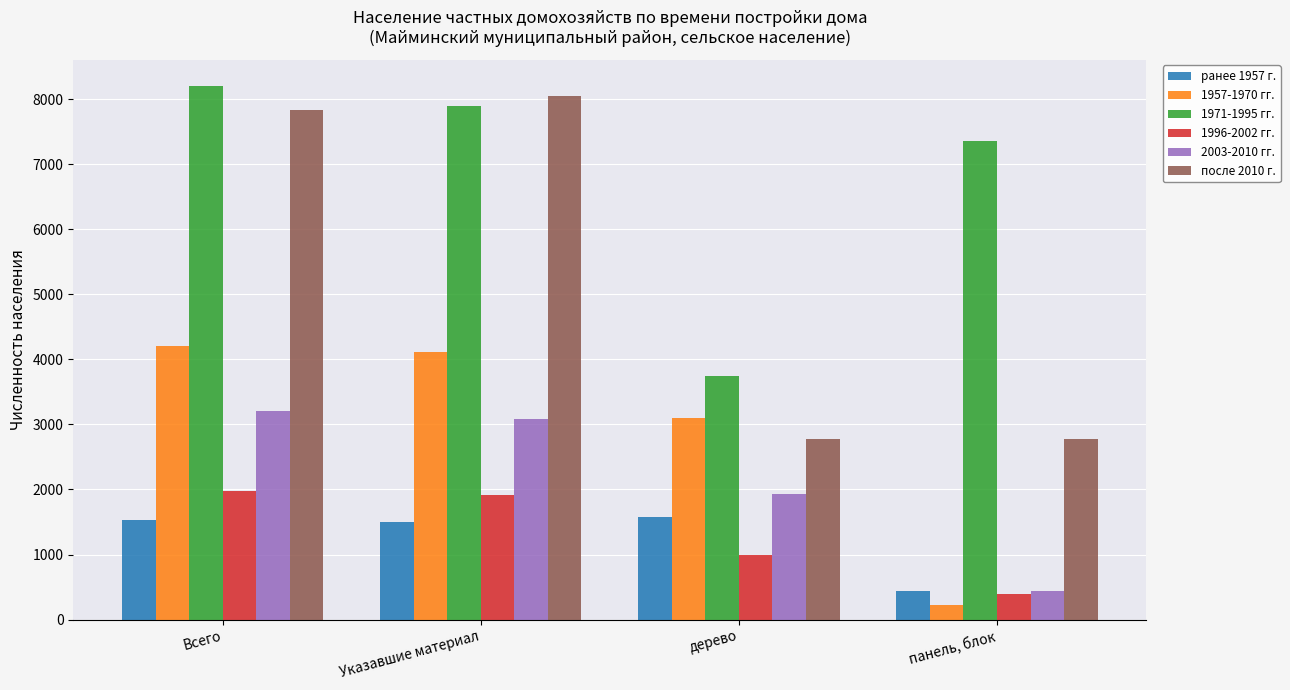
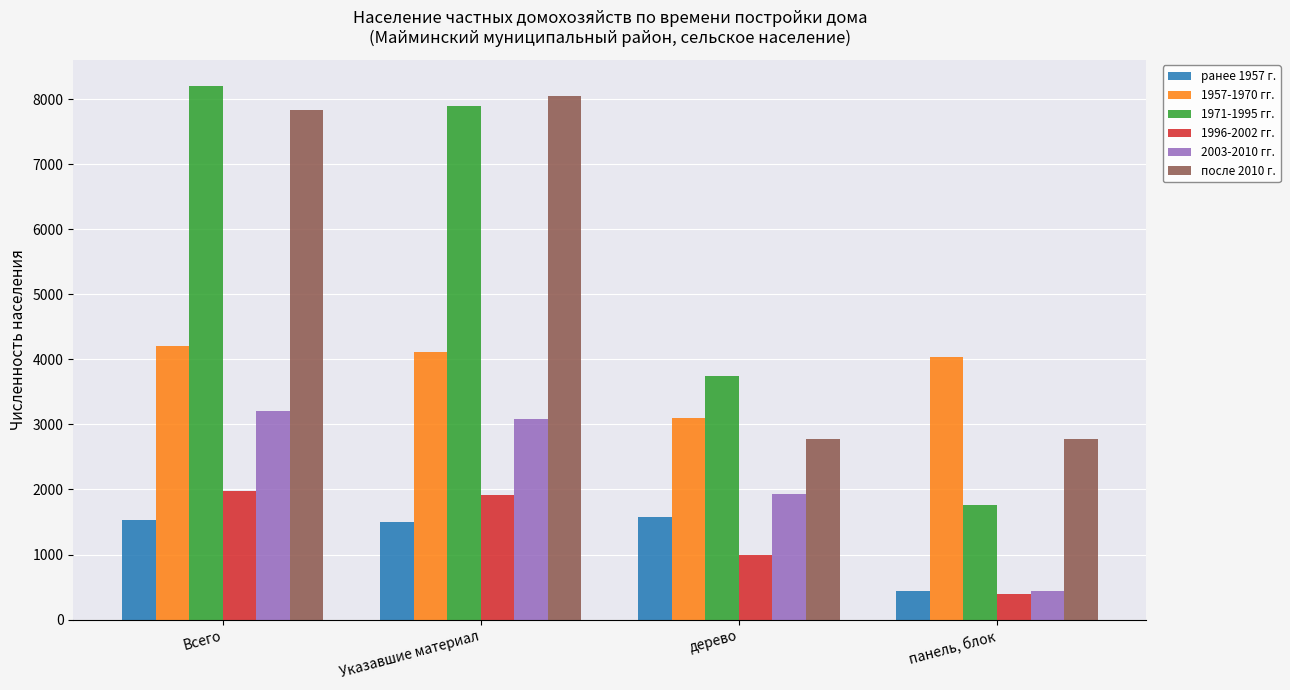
1957-1970 гг., панель, блок: 200 -> 4000
1971-1995 гг., панель, блок: 7400 -> 1800
